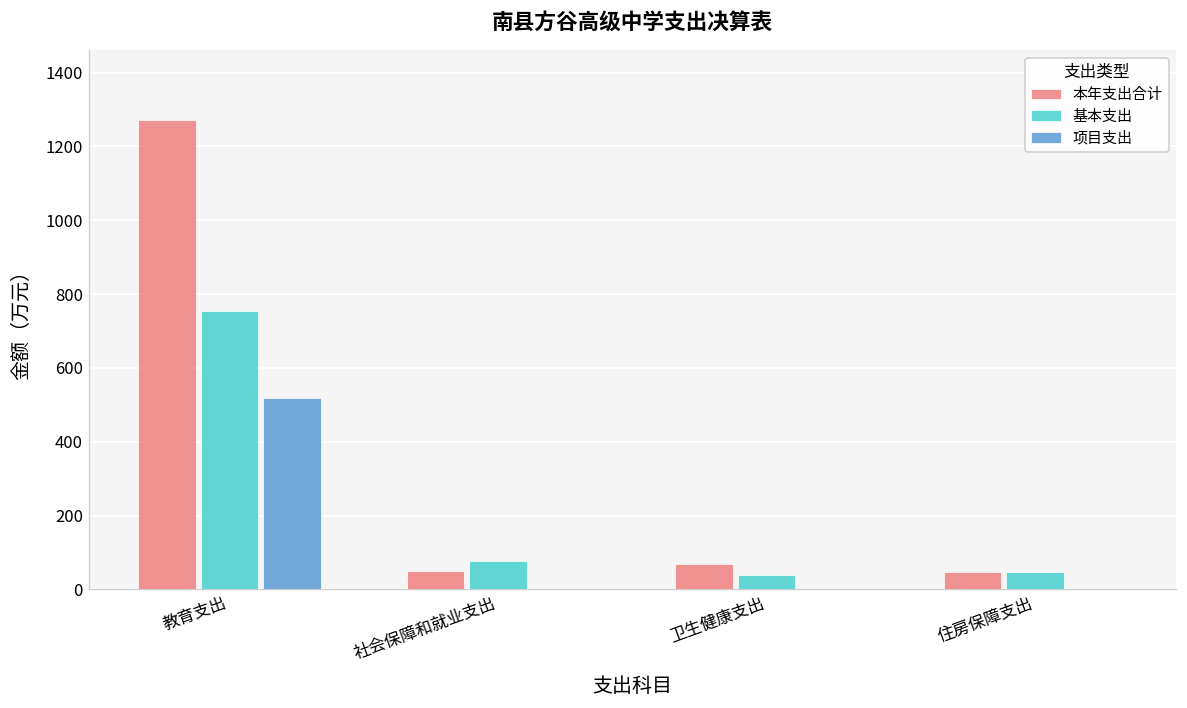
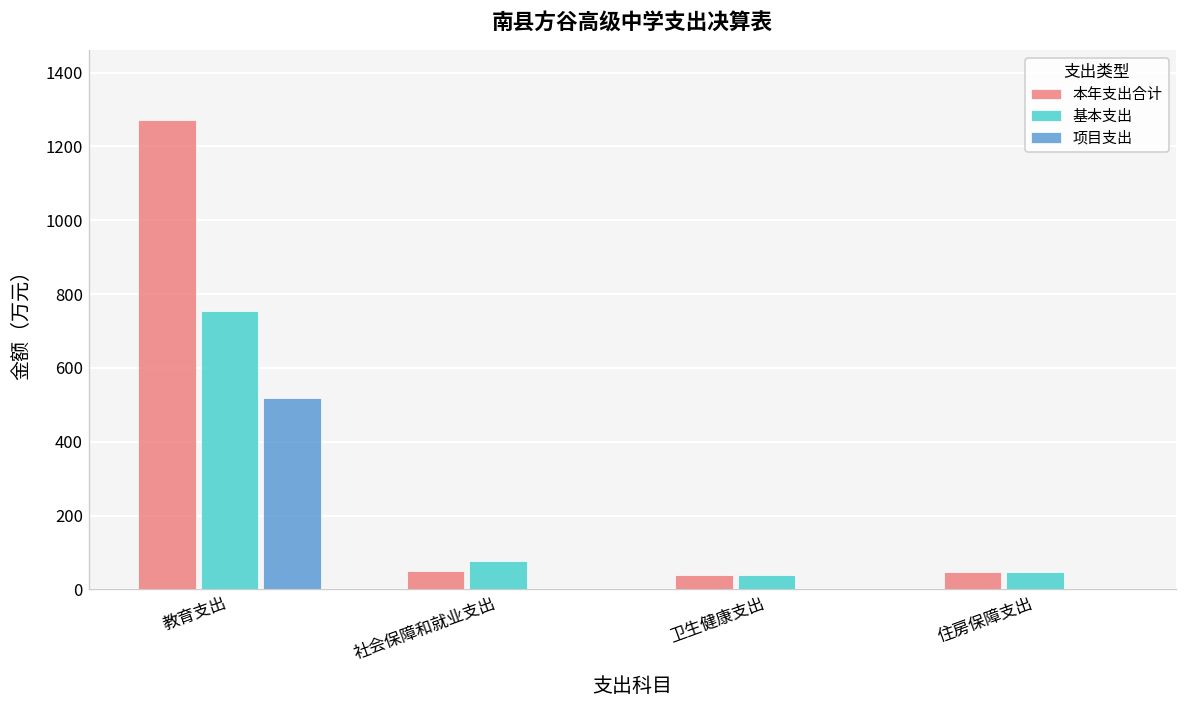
本年支出合计, 卫生健康支出: 70 -> 40
